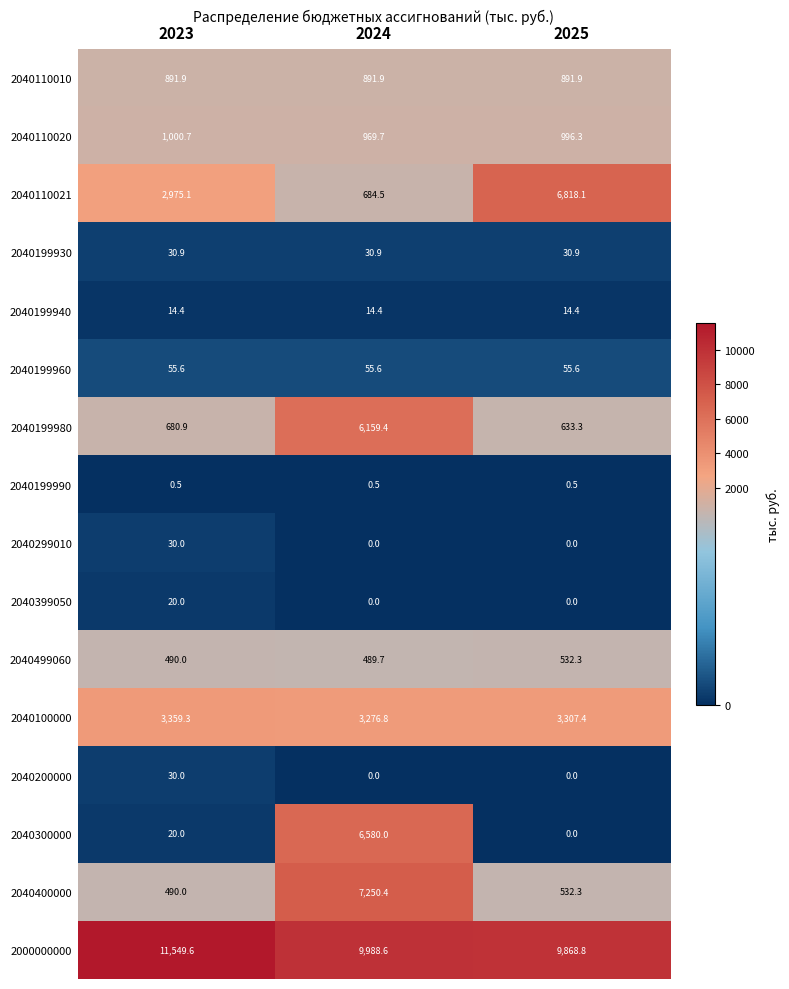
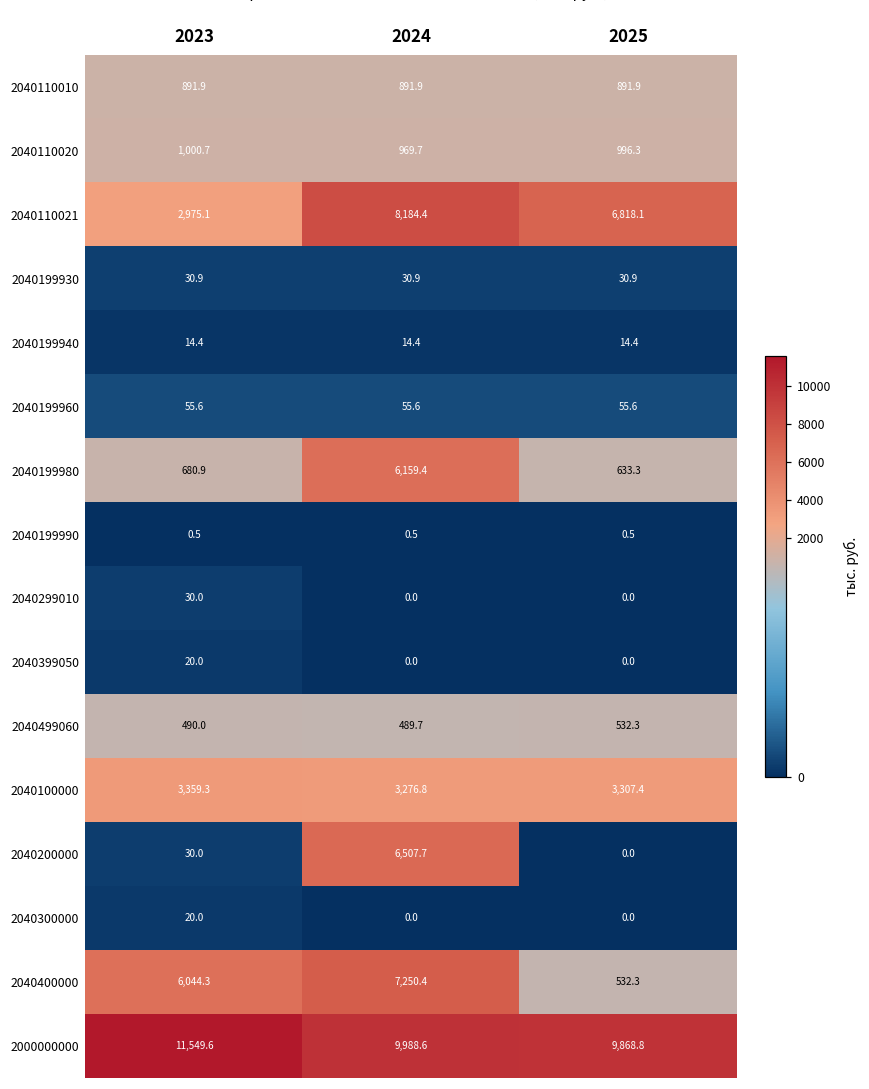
2040110021, 2024: 684.5 -> 8,184.4
2040200000, 2024: 0.0 -> 6,507.7
2040300000, 2024: 6,580.0 -> 0.0
2040400000, 2023: 490.0 -> 6,044.3
